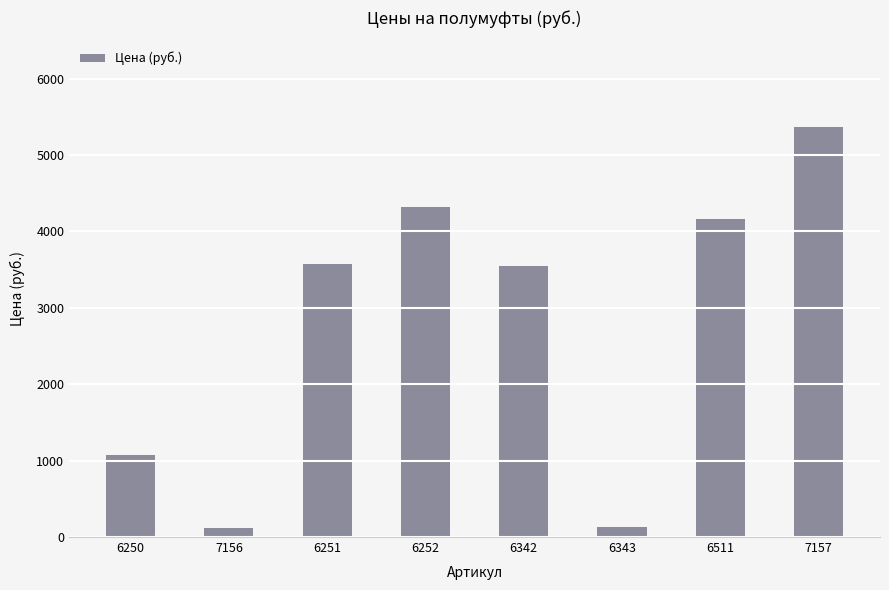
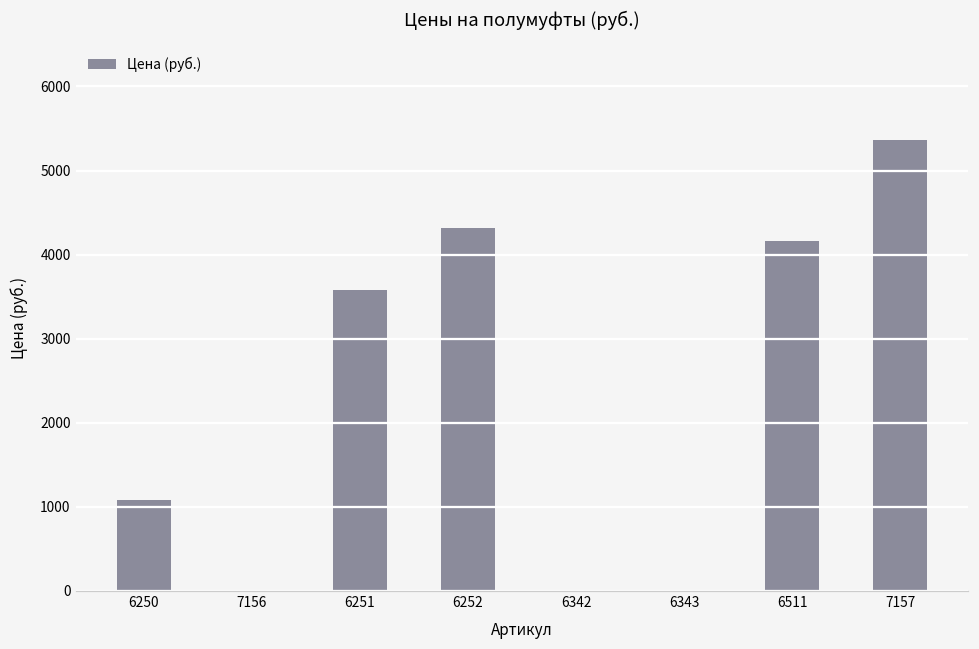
7156: 100 -> 0
6342: 3500 -> 0
6343: 100 -> 0
